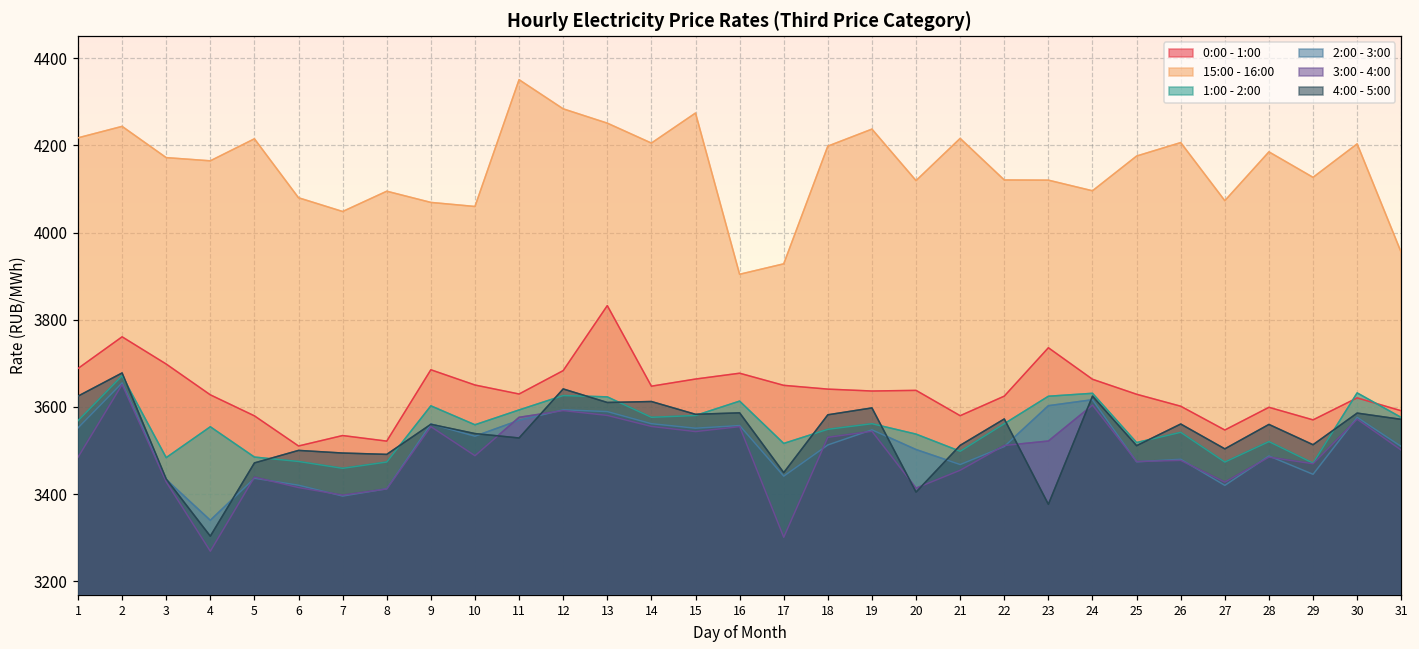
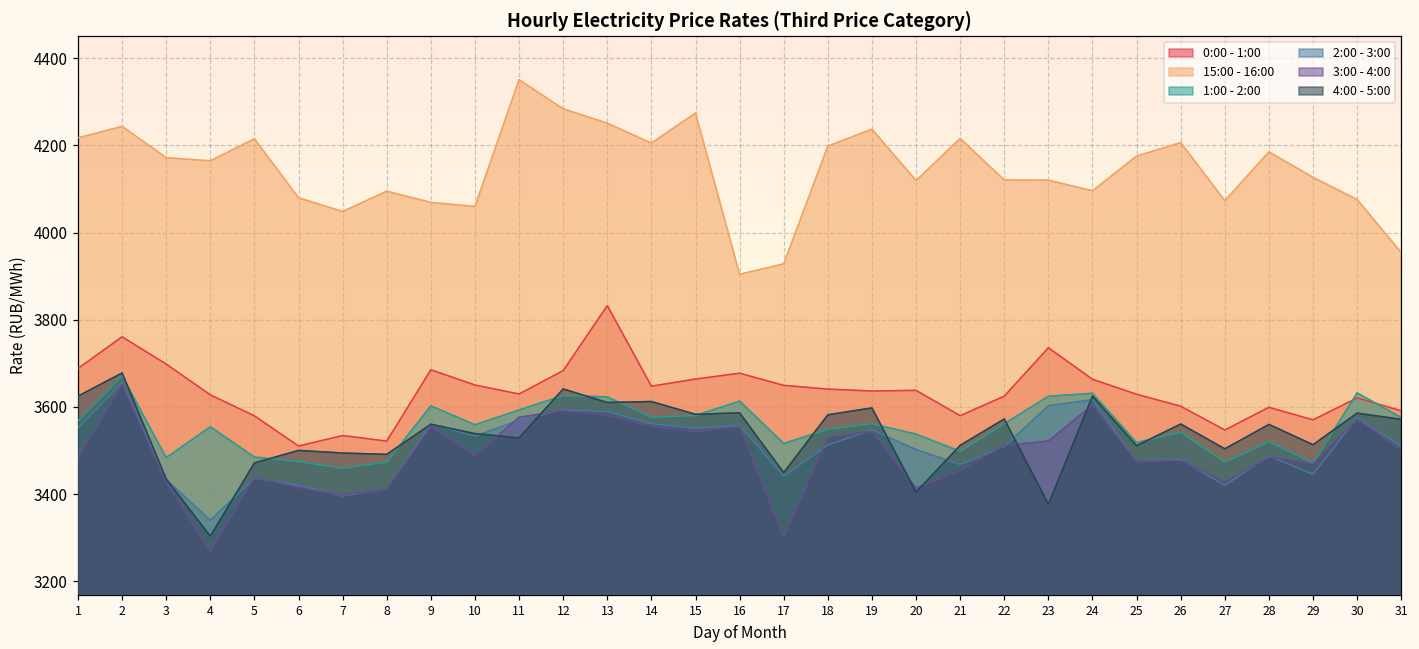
15:00 - 16:00, 30: 4200 -> 4080
